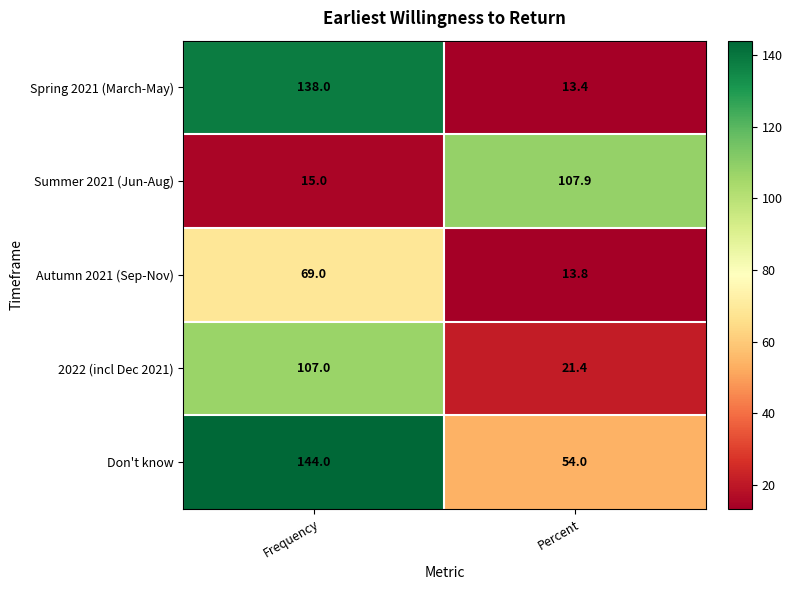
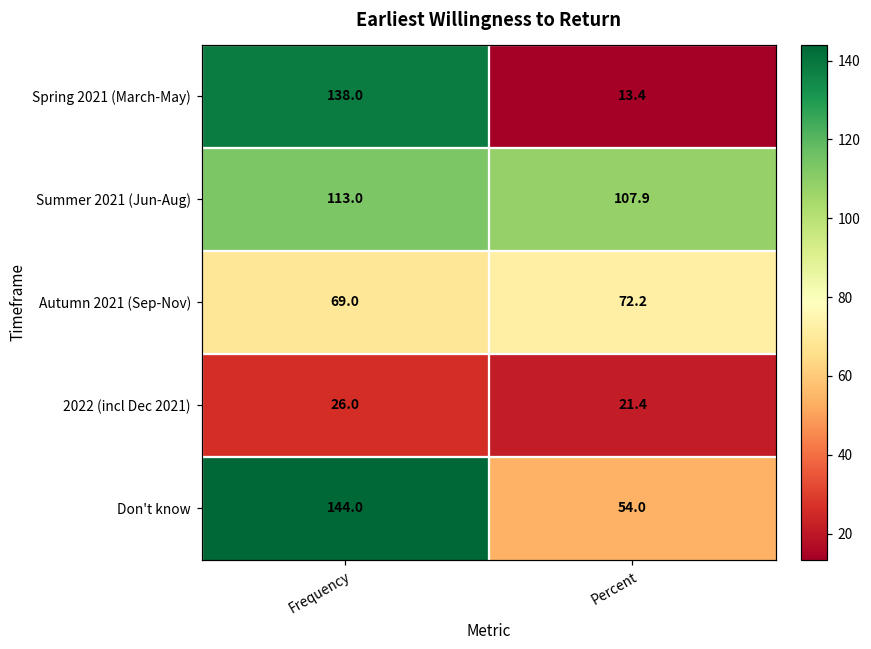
Summer 2021 (Jun-Aug), Frequency: 15.0 -> 113.0
Autumn 2021 (Sep-Nov), Percent: 13.8 -> 72.2
2022 (incl Dec 2021), Frequency: 107.0 -> 26.0
